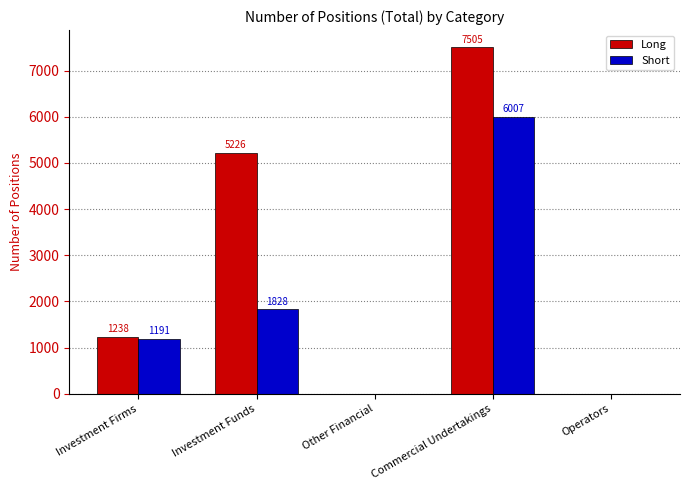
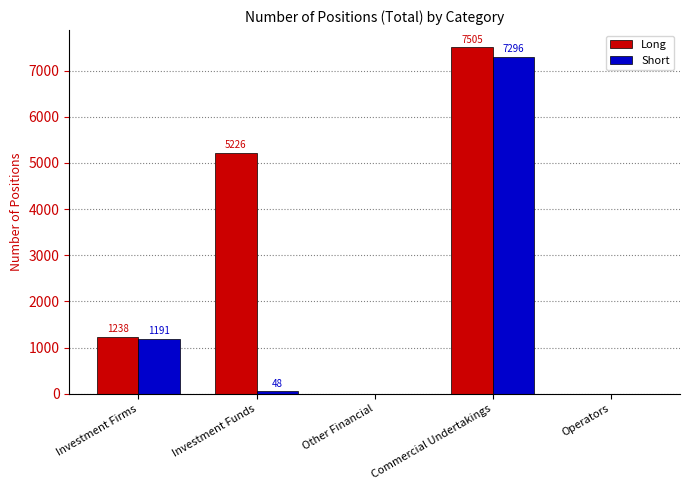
Short, Investment Funds: 1828 -> 48
Short, Commercial Undertakings: 6007 -> 7296
